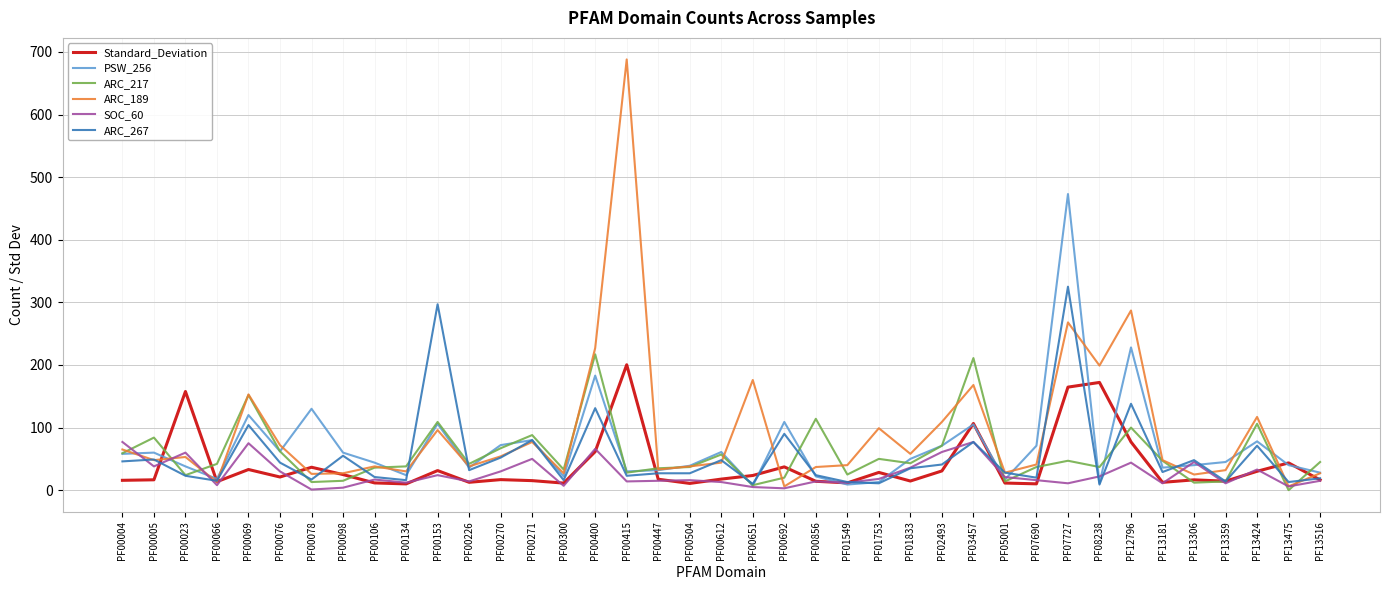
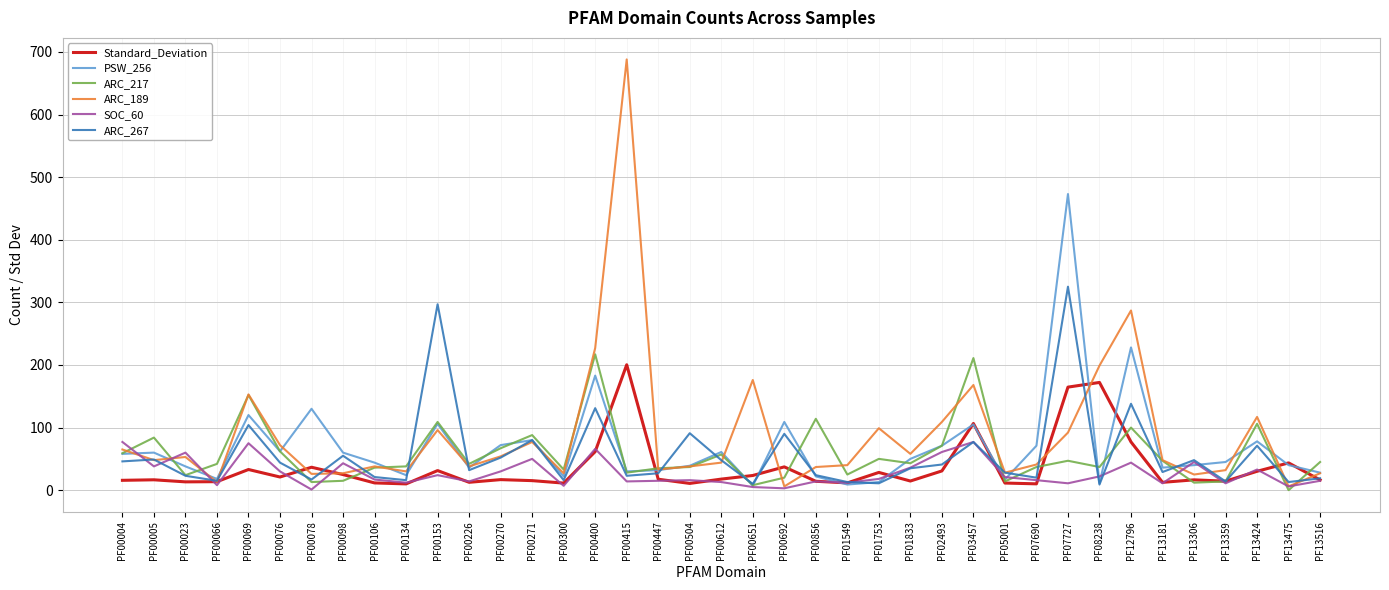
Standard_Deviation, PF00023: 160 -> 10
SOC_60, PF00098: 0 -> 40
ARC_267, PF00504: 30 -> 90
ARC_189, PF07727: 270 -> 90
